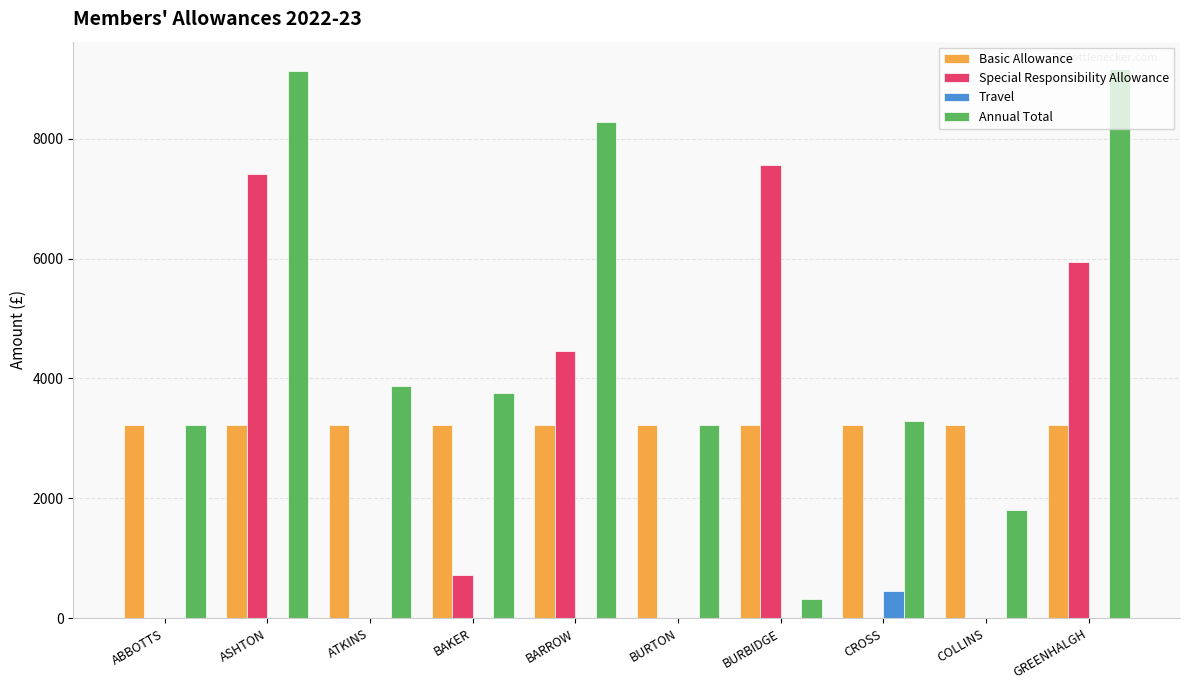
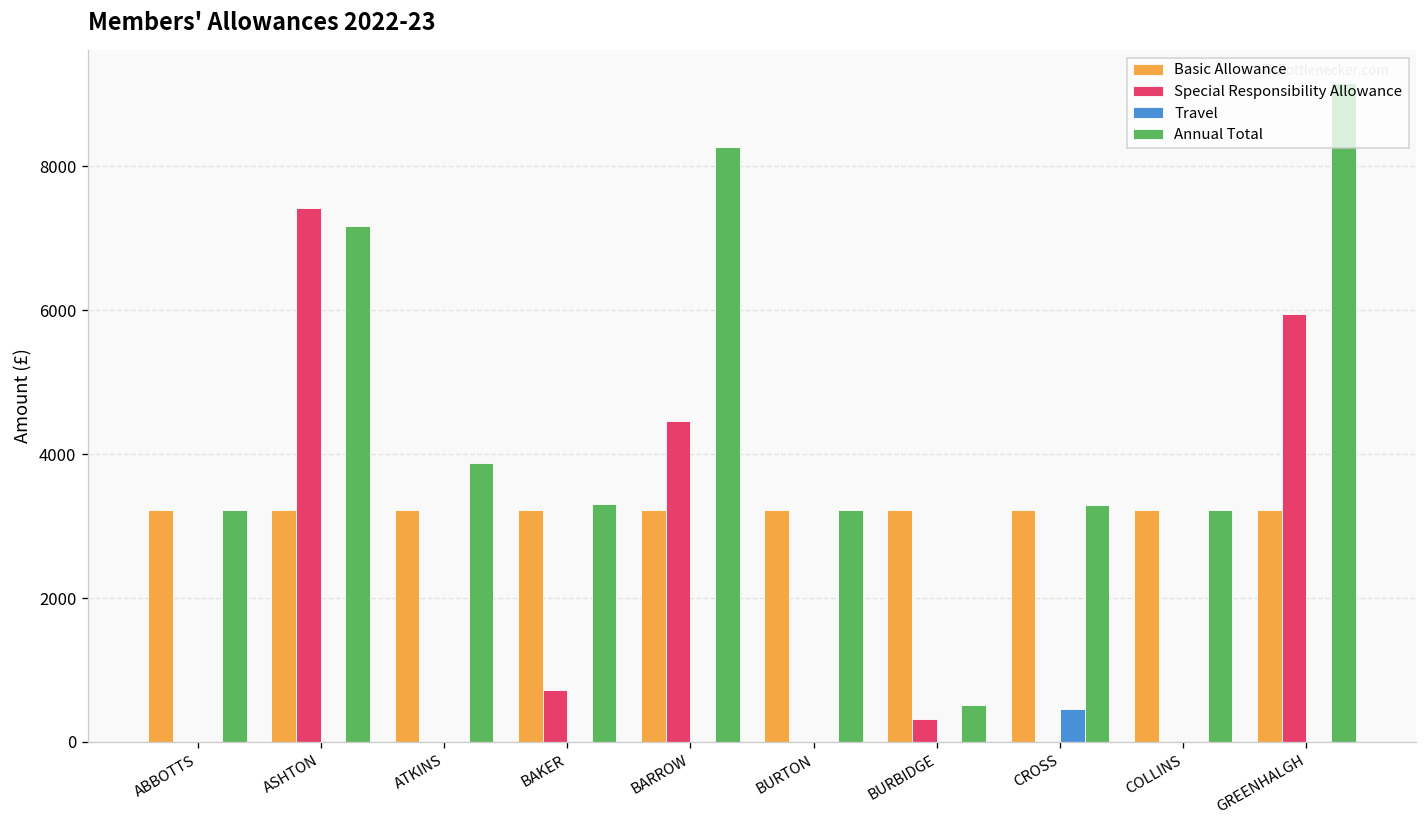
Annual Total, ASHTON: 9100 -> 7200
Annual Total, BAKER: 3800 -> 3300
Special Responsibility Allowance, BURBIDGE: 7600 -> 300
Annual Total, BURBIDGE: 300 -> 500
Annual Total, COLLINS: 1800 -> 3200
